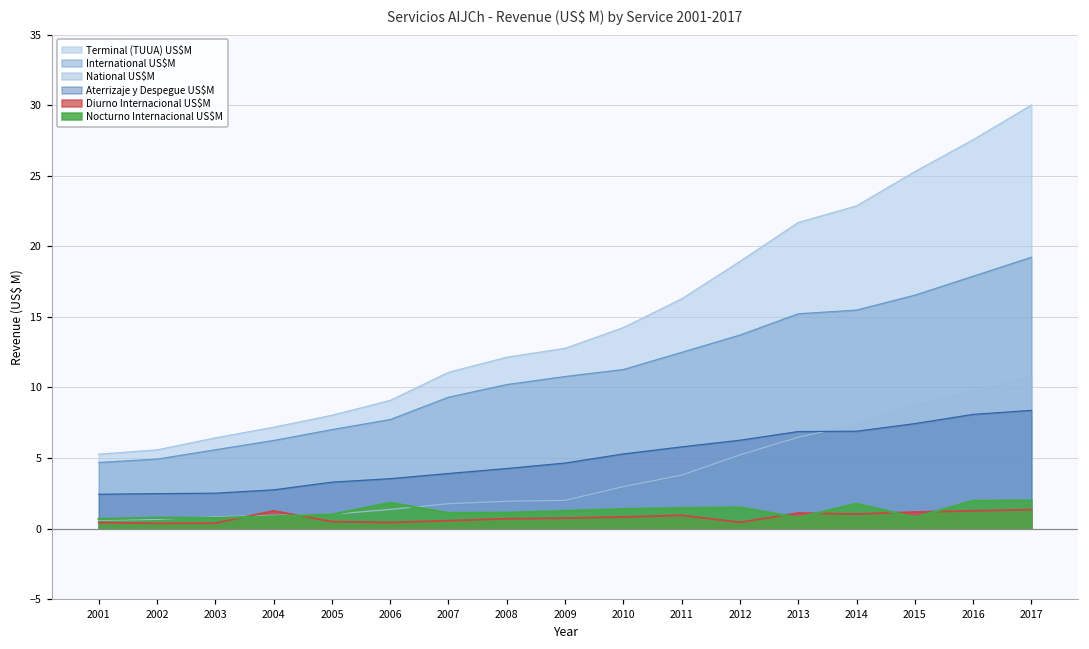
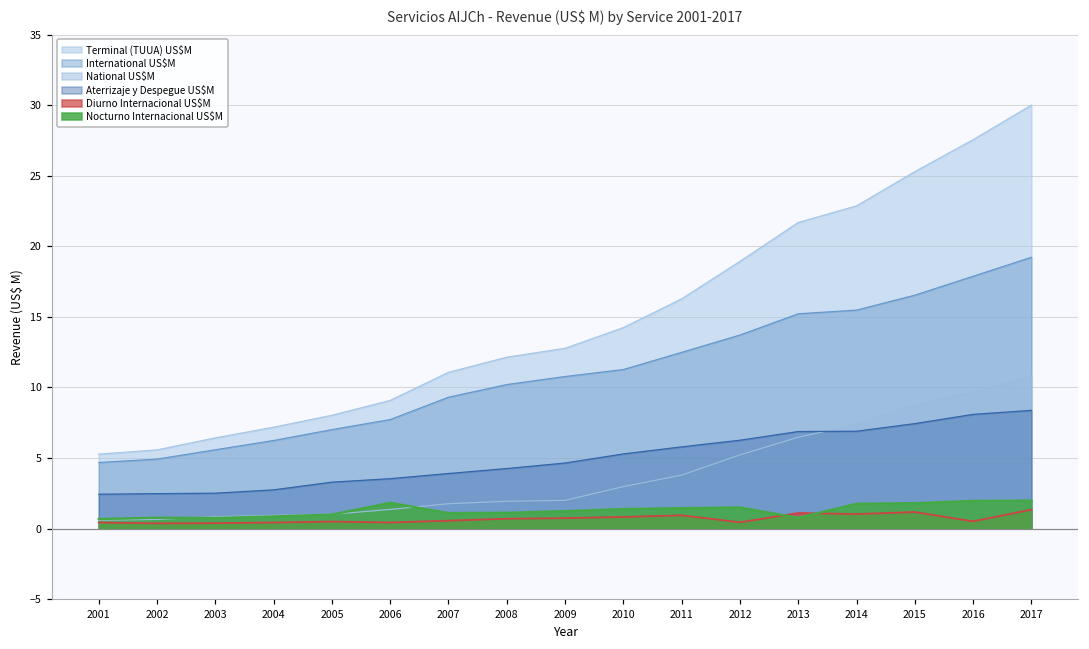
Diurno Internacional US$M, 2004: 1.3 -> 0.4
Nocturno Internacional US$M, 2015: 0.8 -> 1.8
Diurno Internacional US$M, 2016: 1.3 -> 0.5
